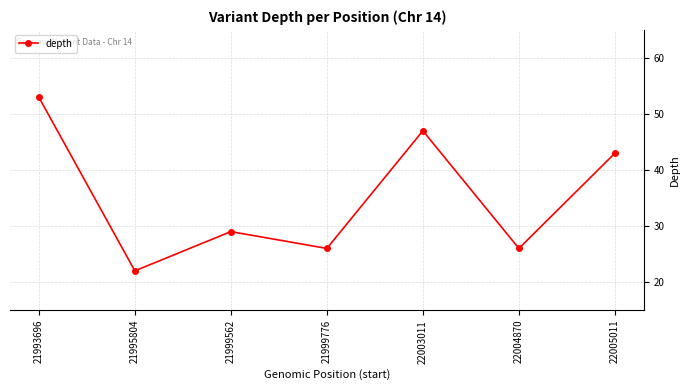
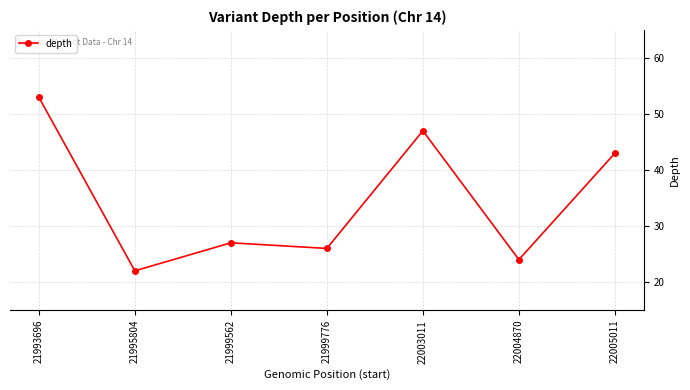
21999562: 29 -> 27
22004870: 26 -> 24
